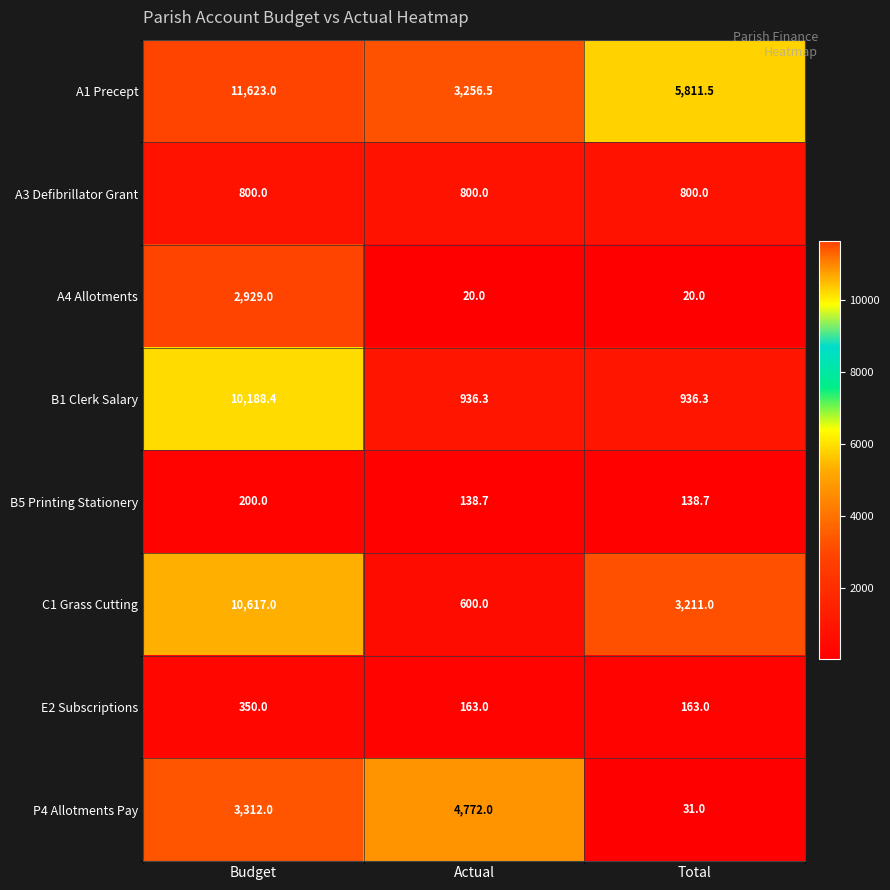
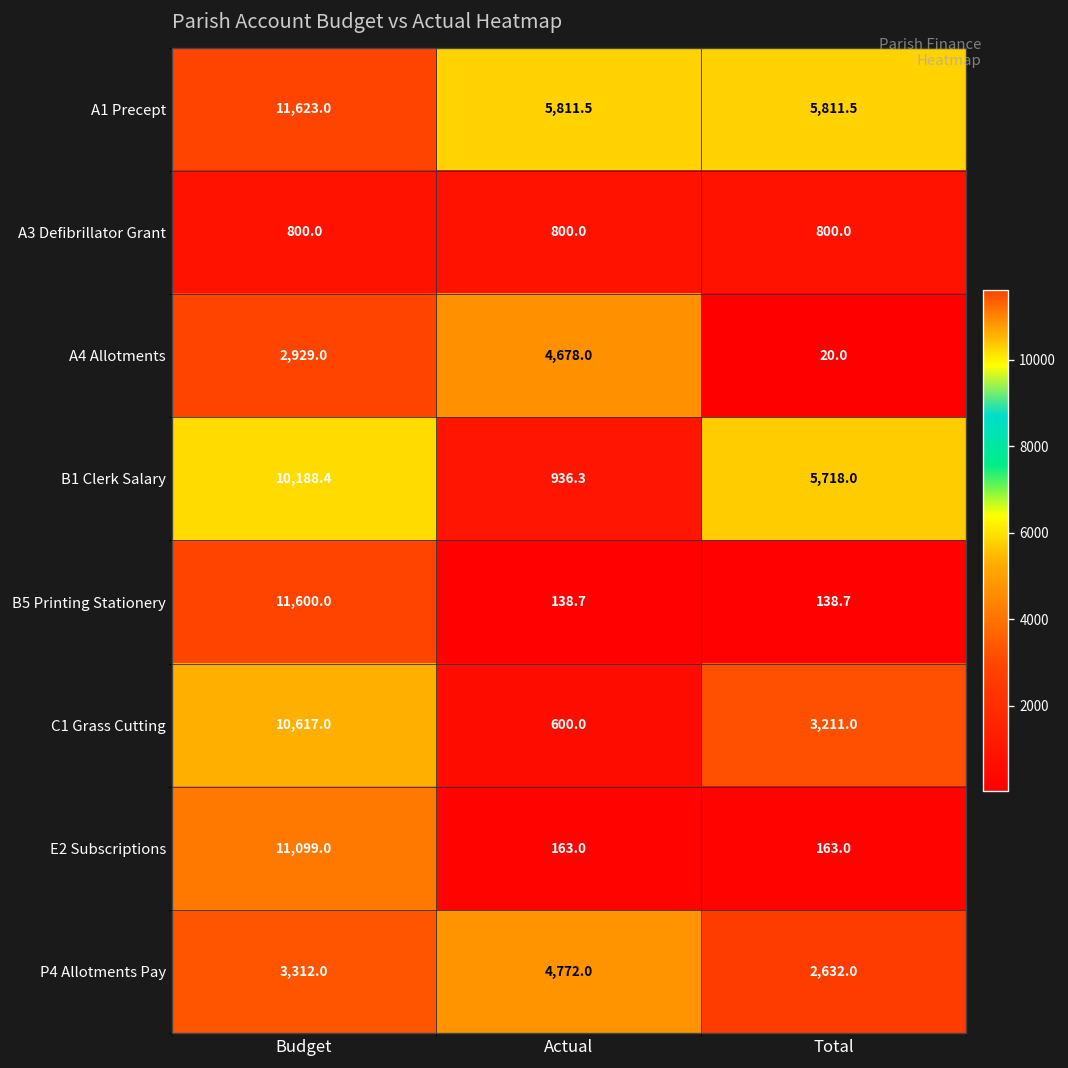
A1 Precept, Actual: 3,256.5 -> 5,811.5
A4 Allotments, Actual: 20.0 -> 4,678.0
B1 Clerk Salary, Total: 936.3 -> 5,718.0
B5 Printing Stationery, Budget: 200.0 -> 11,600.0
E2 Subscriptions, Budget: 350.0 -> 11,099.0
P4 Allotments Pay, Total: 31.0 -> 2,632.0
